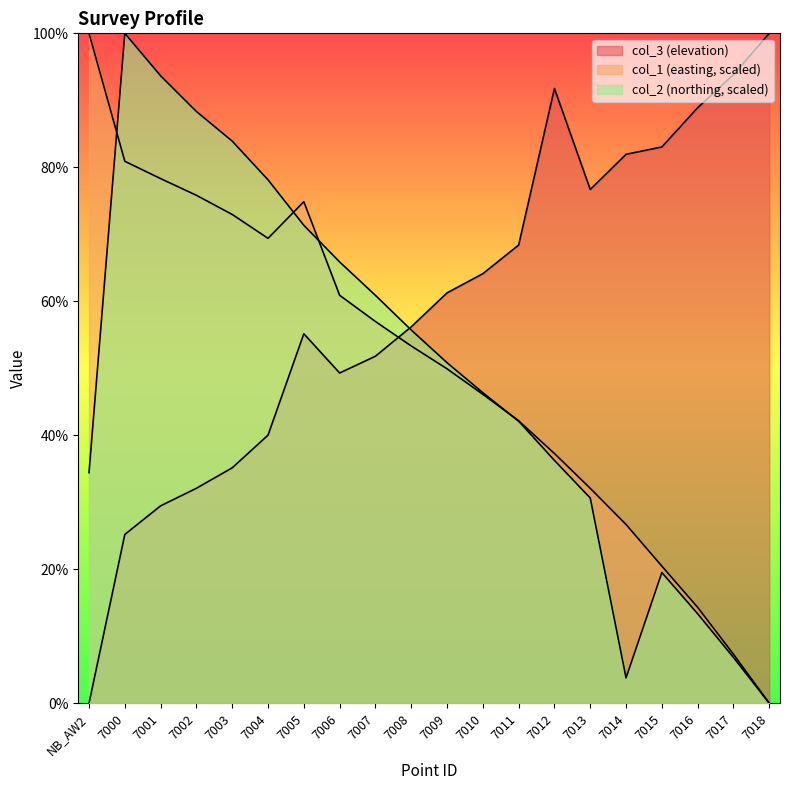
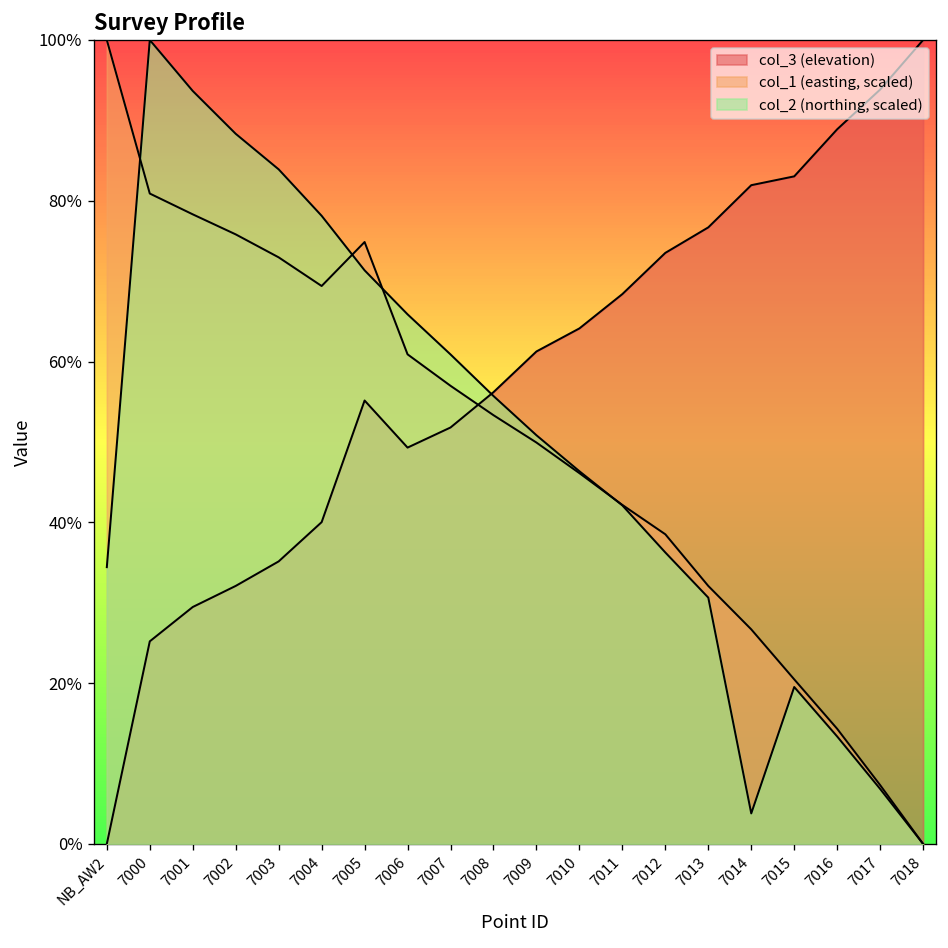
col_3 (elevation), 7012: 92% -> 74%
col_1 (easting, scaled), 7012: 37% -> 39%
